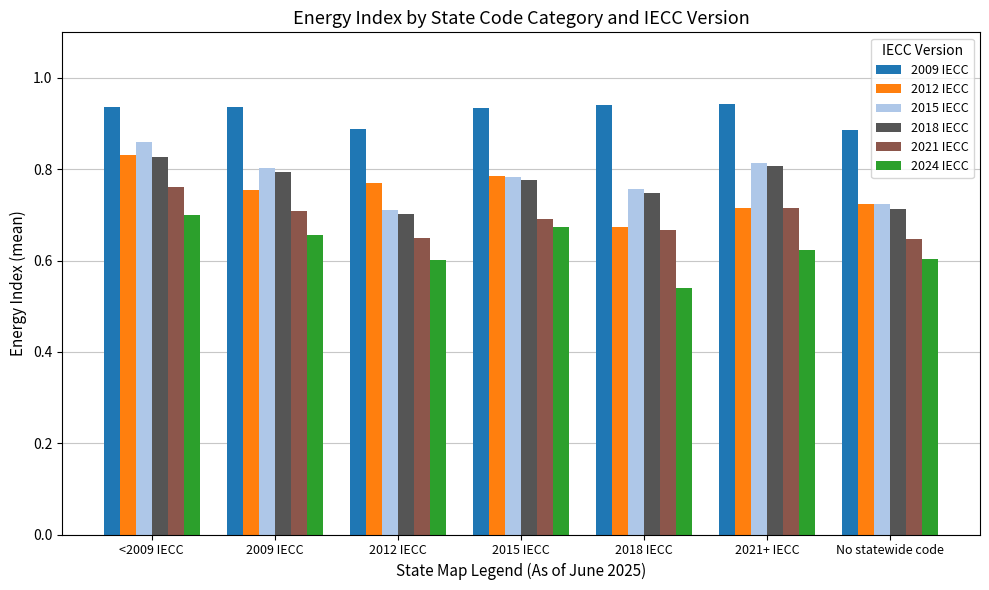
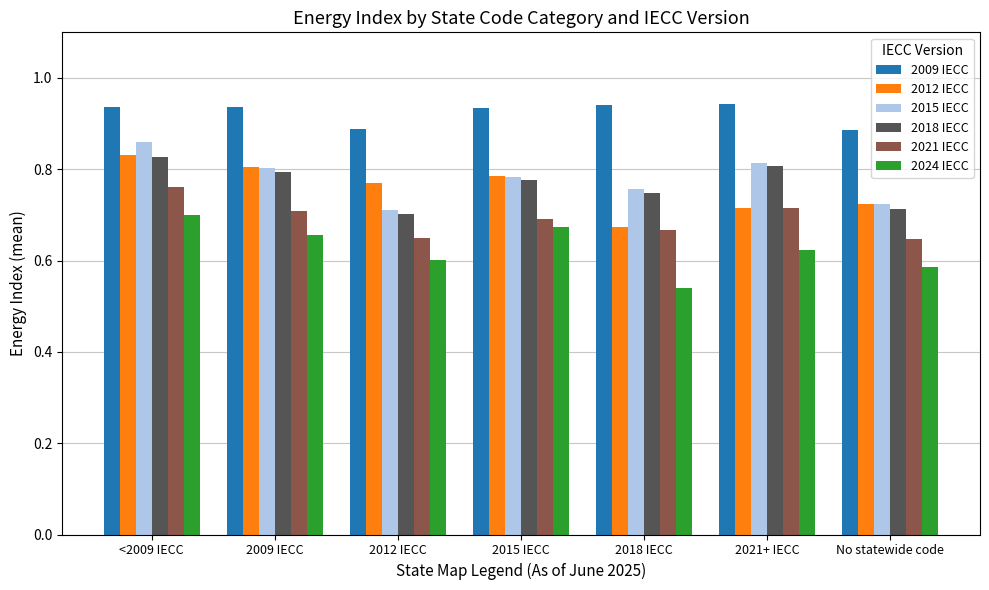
2012 IECC, 2009 IECC: 0.76 -> 0.80
2024 IECC, No statewide code: 0.60 -> 0.59
